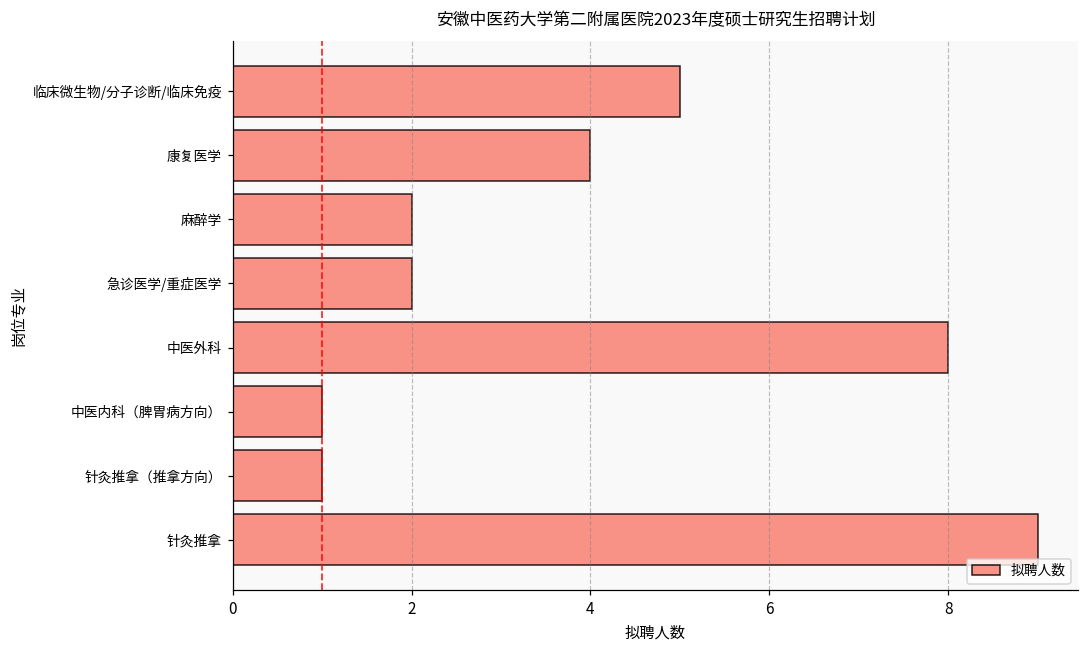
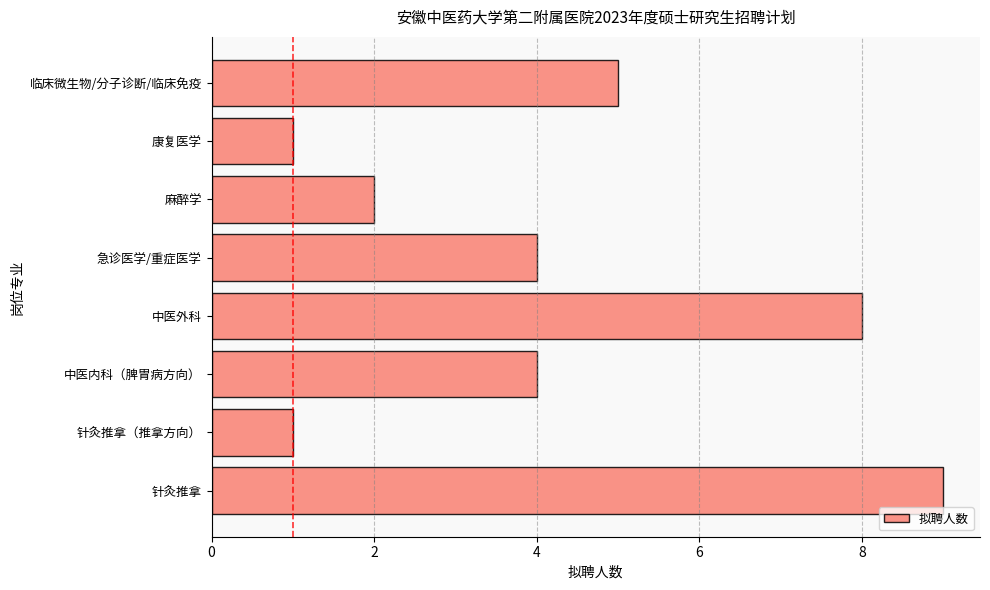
康复医学: 4 -> 1
急诊医学/重症医学: 2 -> 4
中医内科（脾胃病方向）: 1 -> 4
